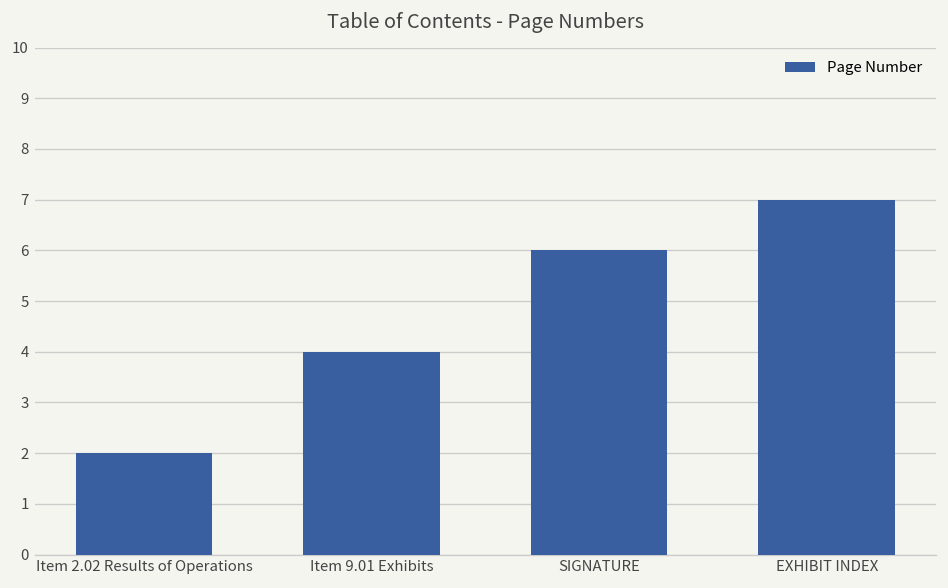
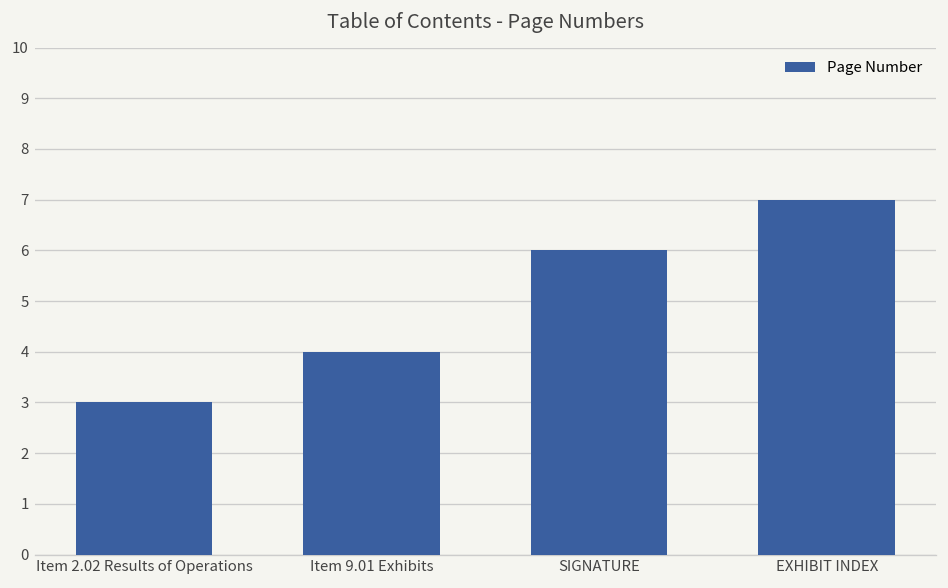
Item 2.02 Results of Operations: 2 -> 3
